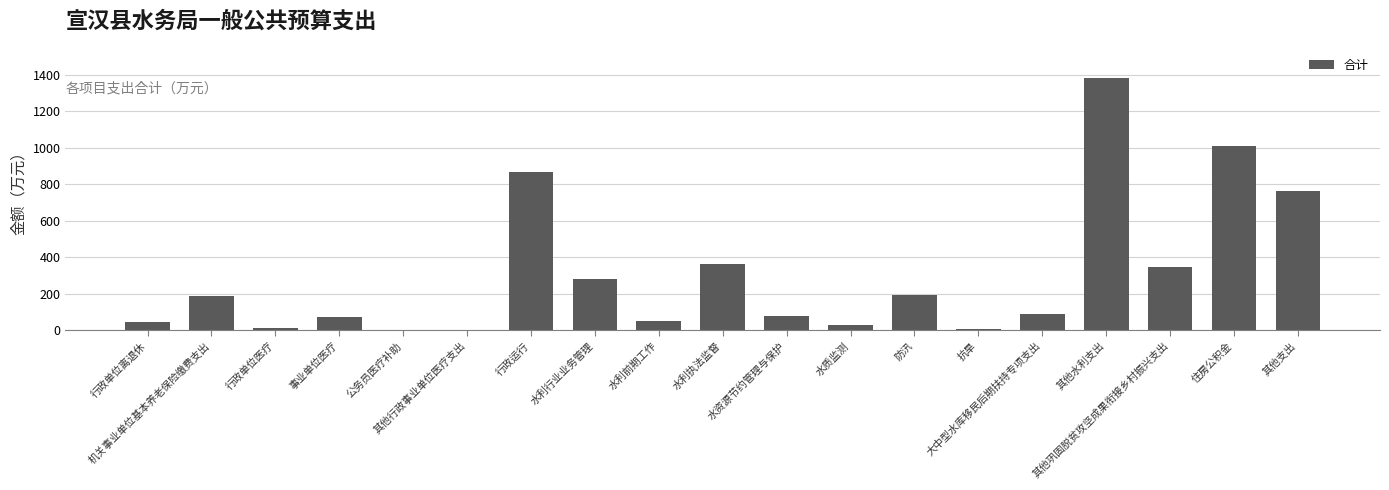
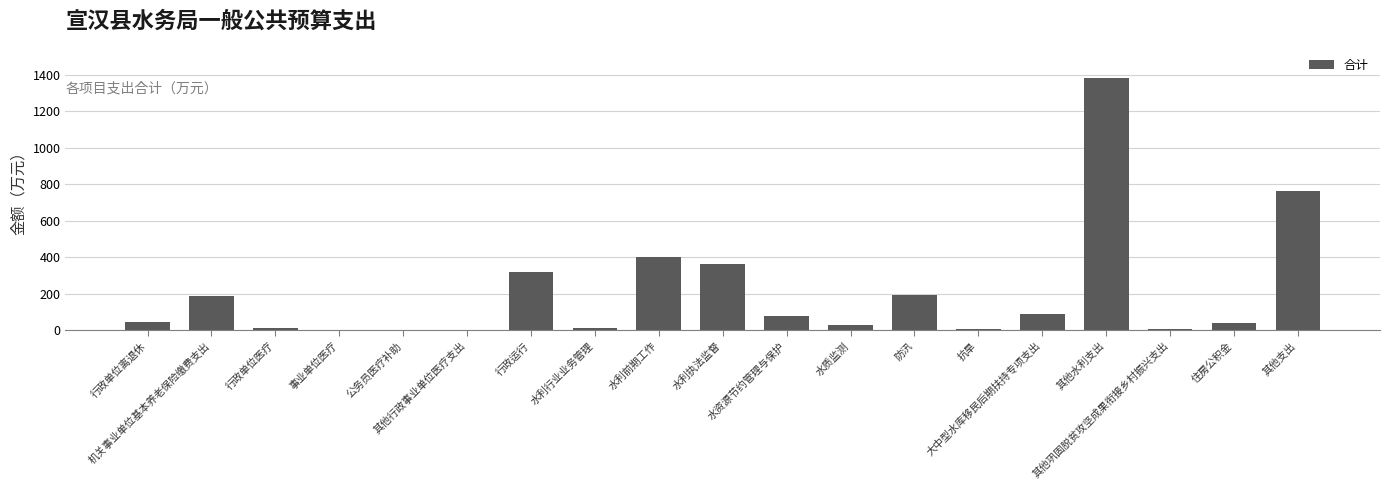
事业单位医疗: 70 -> 0
行政运行: 860 -> 320
水利行业业务管理: 280 -> 20
水利前期工作: 50 -> 400
其他巩固脱贫攻坚成果衔接乡村振兴支出: 350 -> 10
住房公积金: 1010 -> 40
